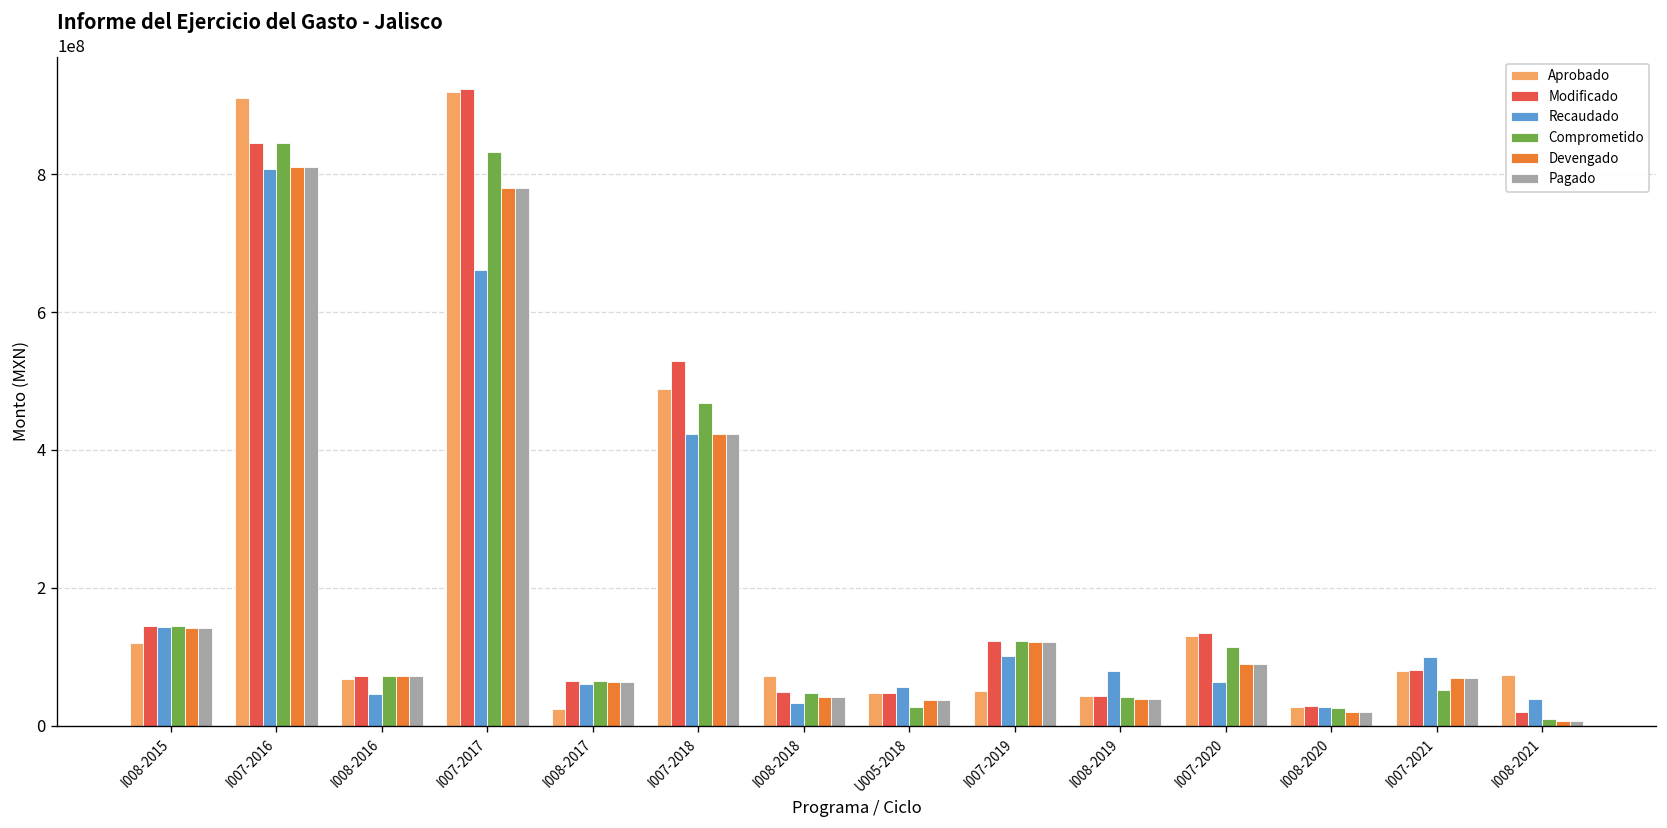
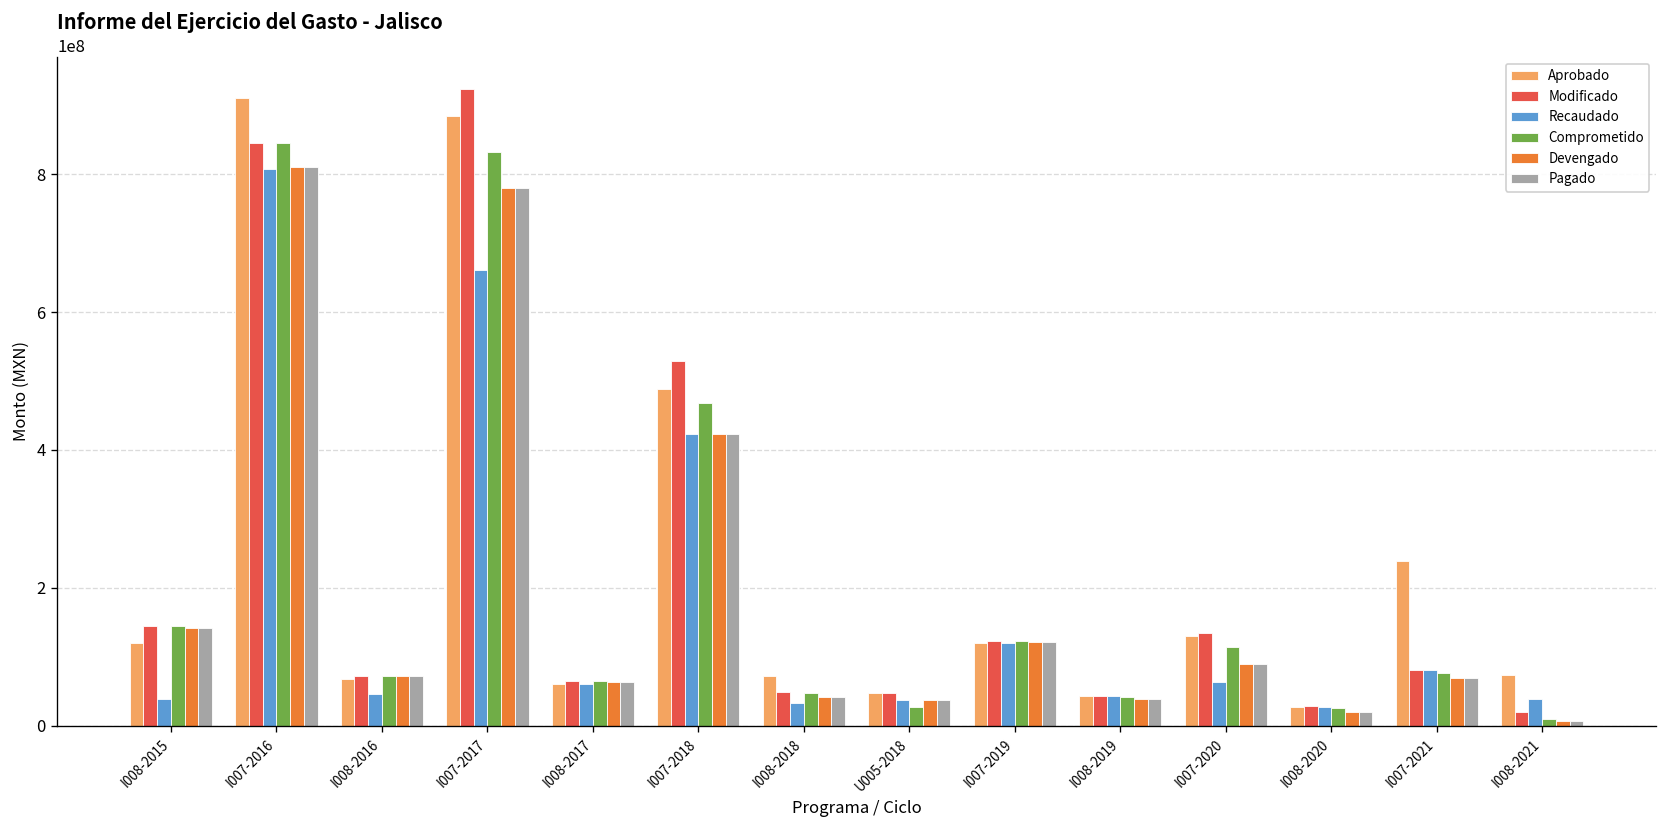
Recaudado, I008-2015: 140000000 -> 40000000
Aprobado, I007-2017: 920000000 -> 880000000
Aprobado, I008-2017: 20000000 -> 60000000
Recaudado, U005-2018: 60000000 -> 40000000
Aprobado, I007-2019: 50000000 -> 120000000
Recaudado, I007-2019: 100000000 -> 120000000
Recaudado, I008-2019: 80000000 -> 40000000
Aprobado, I007-2021: 80000000 -> 240000000
Recaudado, I007-2021: 100000000 -> 80000000
Comprometido, I007-2021: 50000000 -> 80000000
